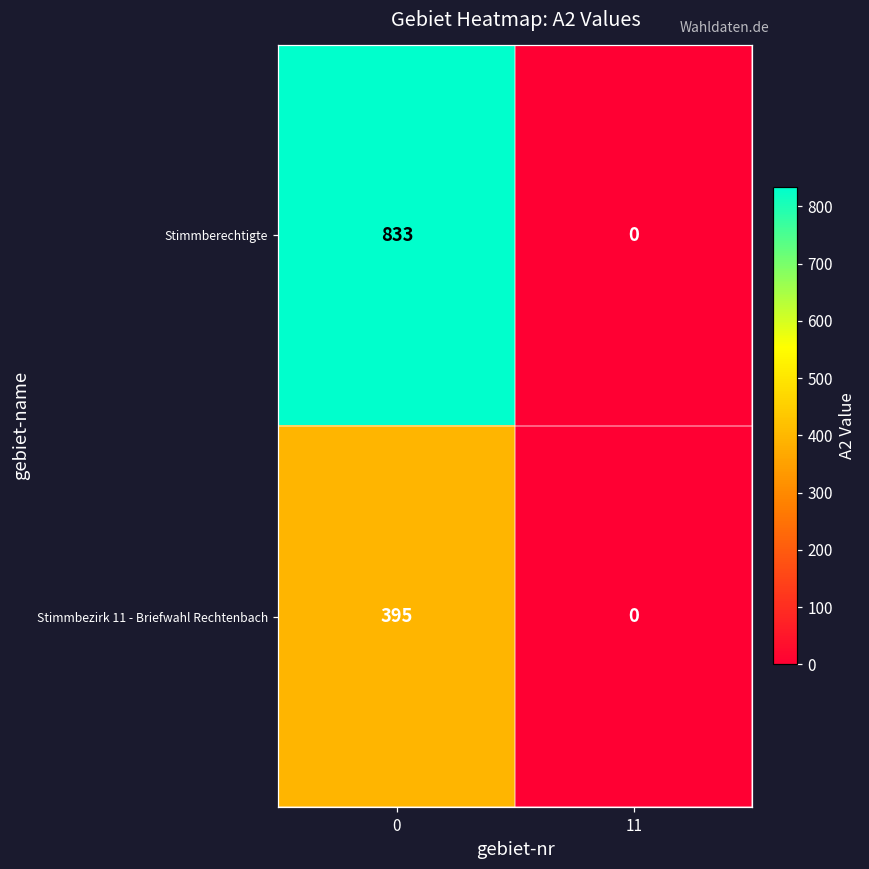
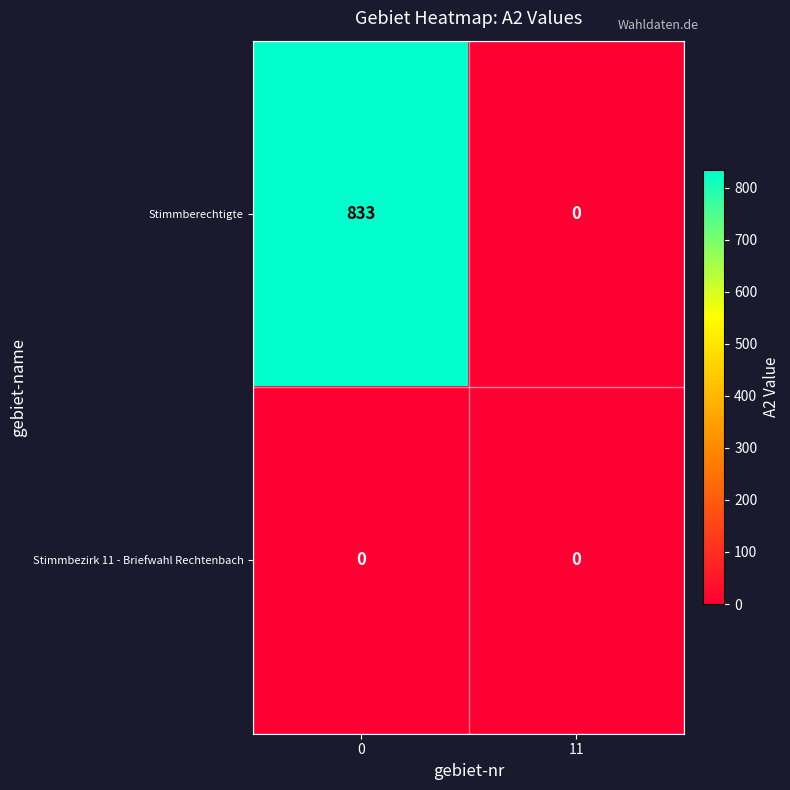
Stimmbezirk 11 - Briefwahl Rechtenbach, 0: 395 -> 0
